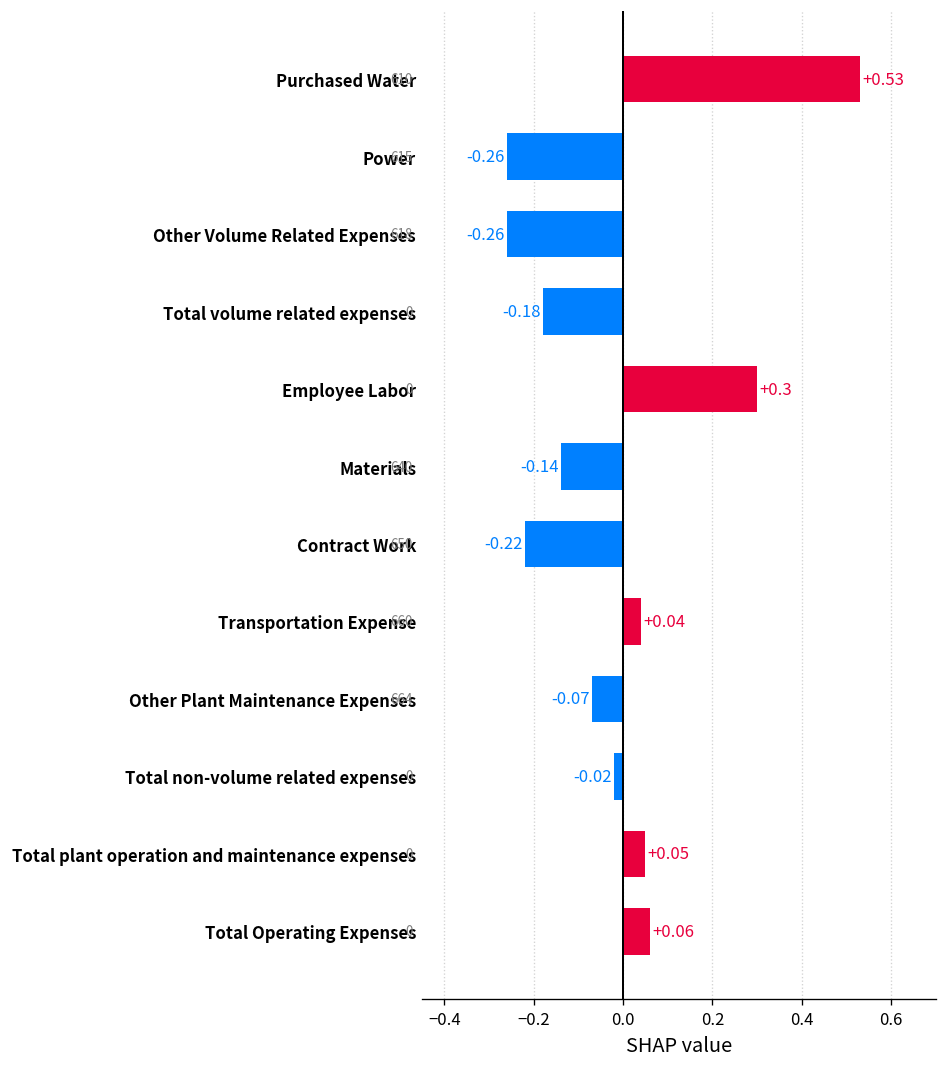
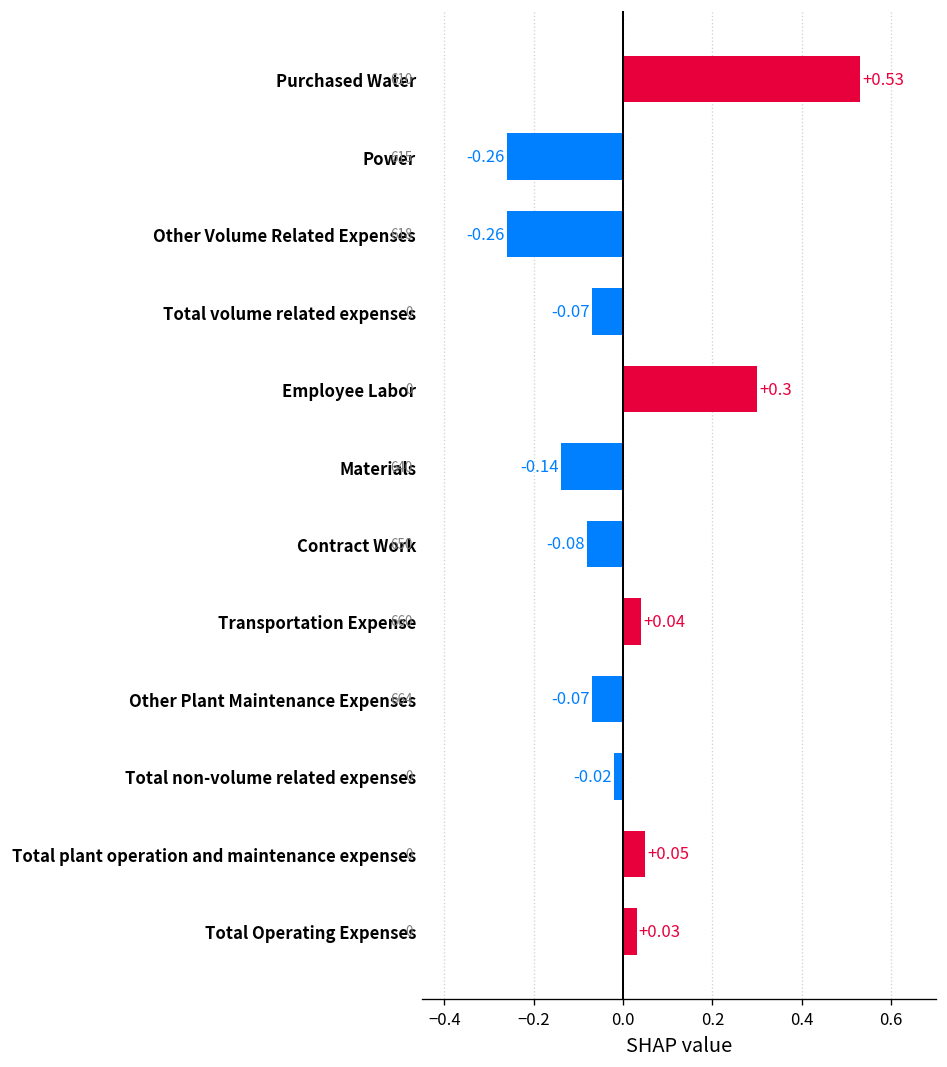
Total volume related expenses: -0.18 -> -0.07
Contract Work: -0.22 -> -0.08
Total Operating Expenses: +0.06 -> +0.03
